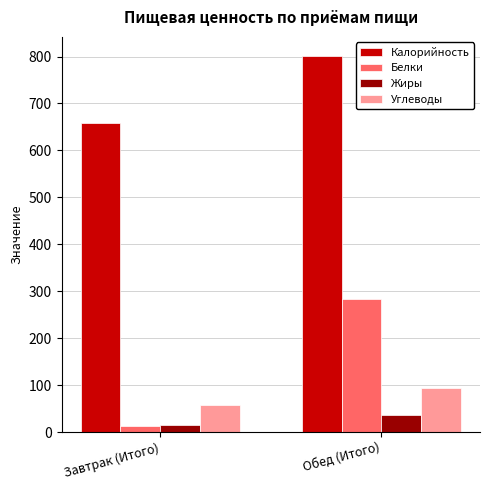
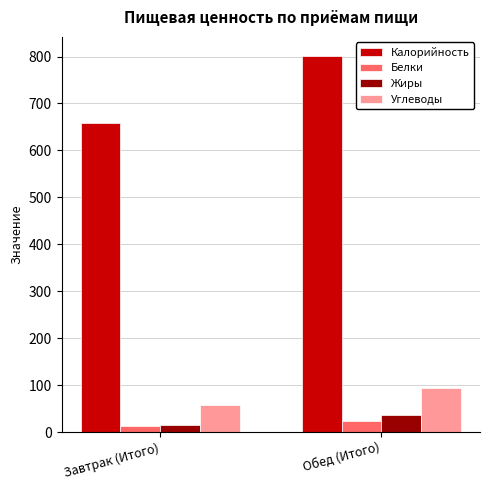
Белки, Обед (Итого): 280 -> 20
